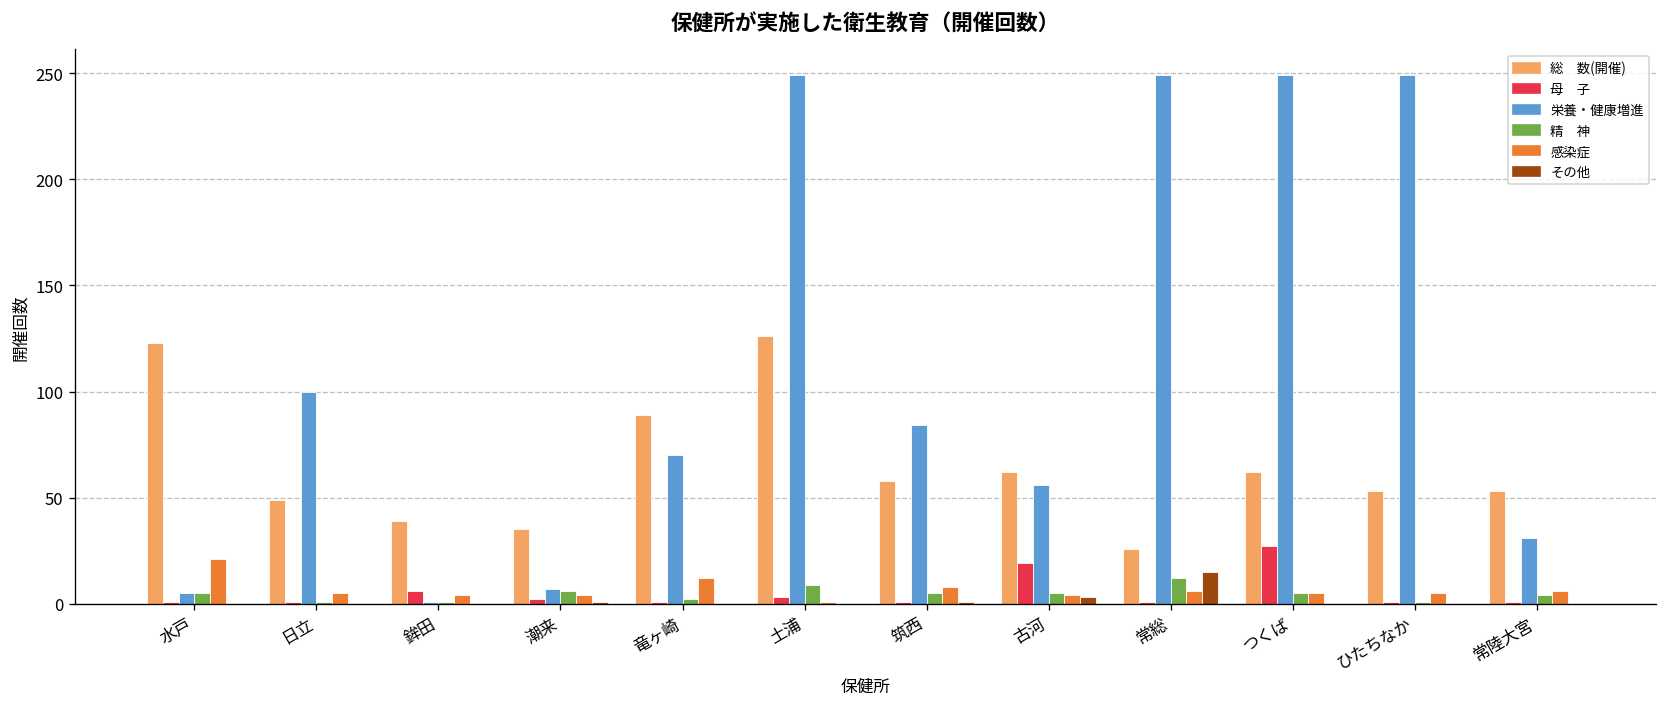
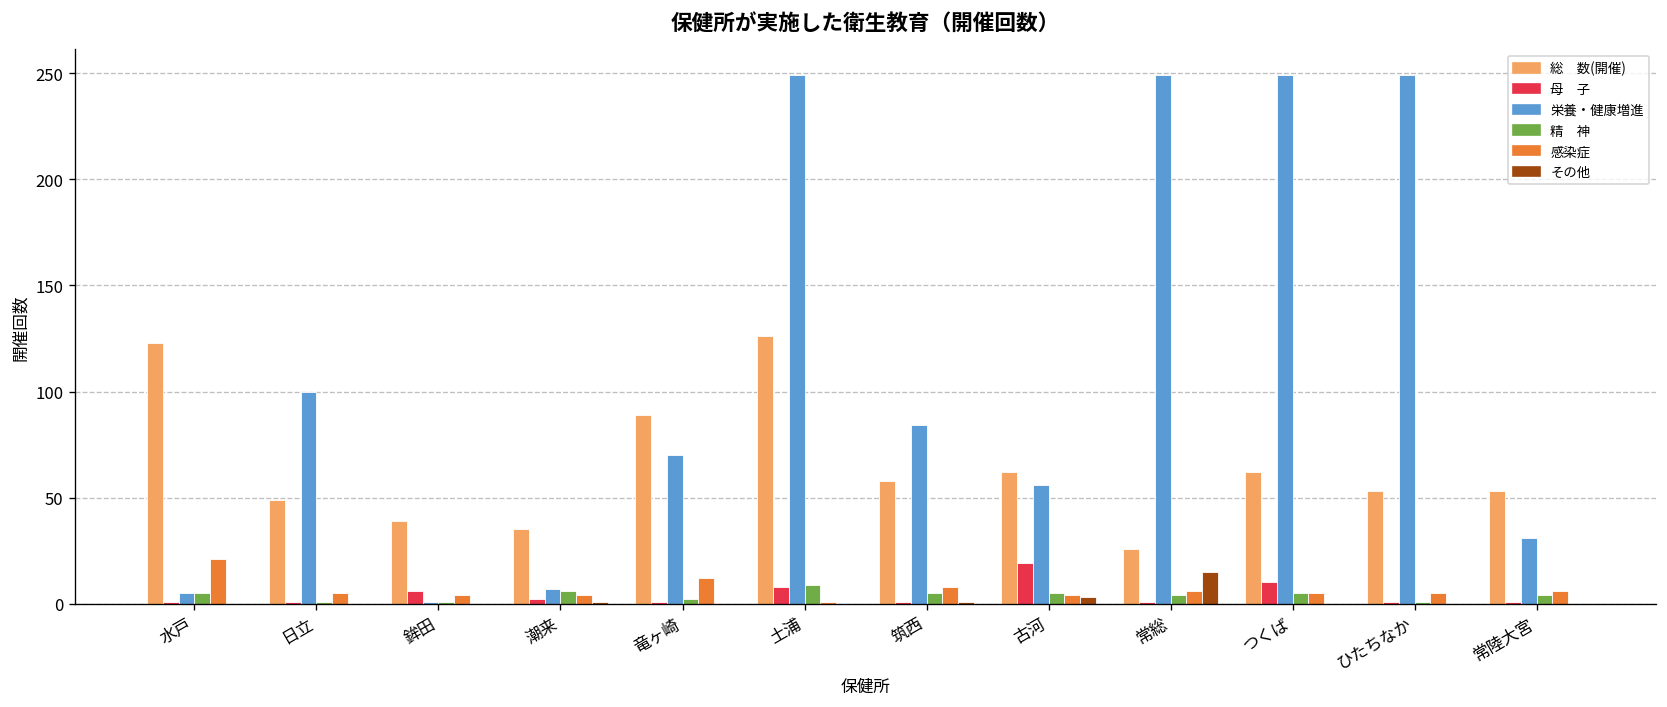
母 子, 土浦: 3 -> 8
精 神, 常総: 12 -> 4
母 子, つくば: 27 -> 10
